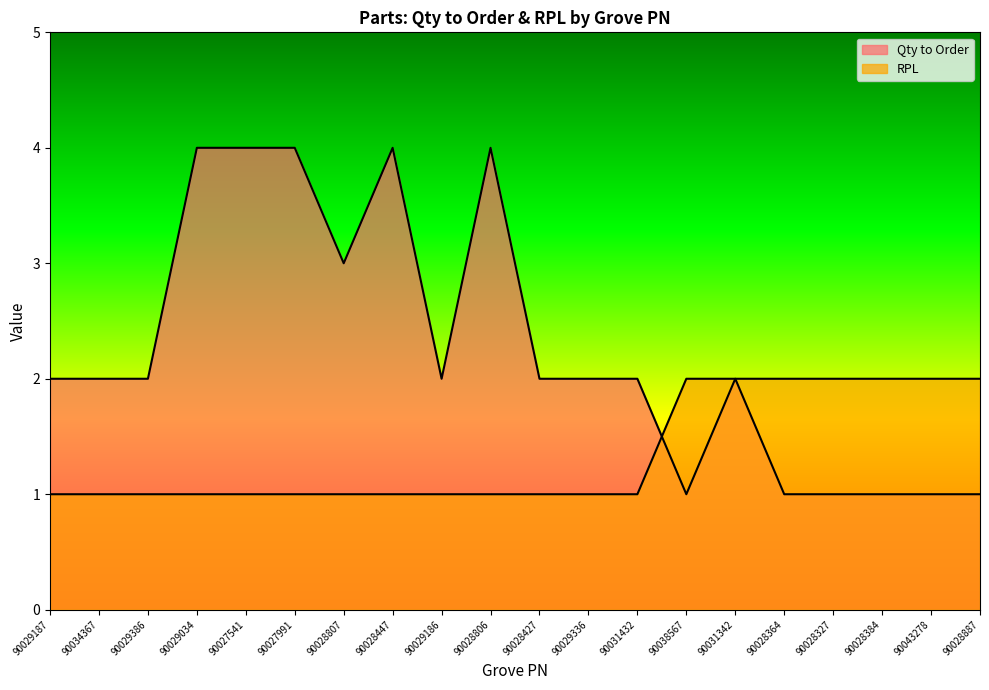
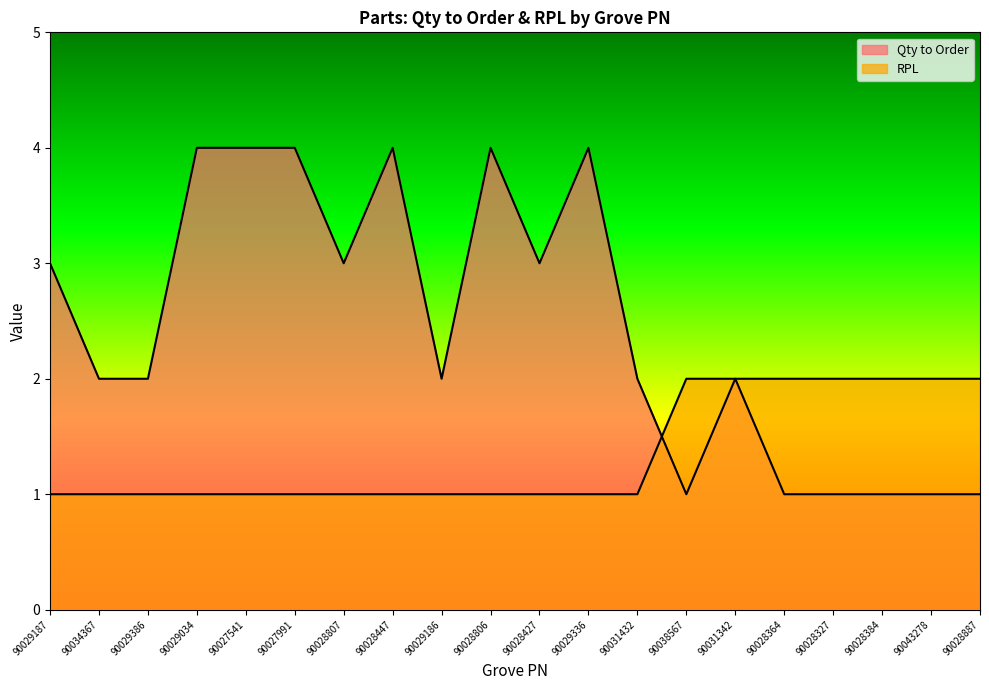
Qty to Order, 90029187: 2 -> 3
Qty to Order, 90028427: 2 -> 3
Qty to Order, 90029336: 2 -> 4
